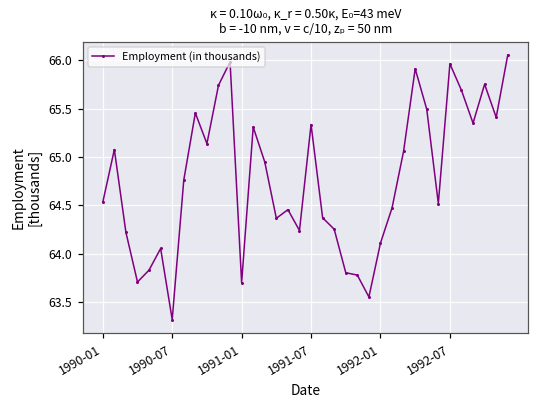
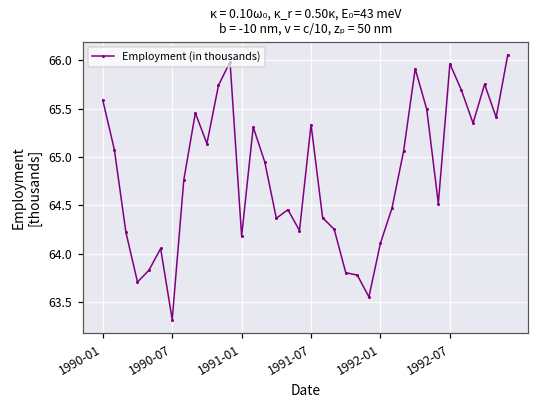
1990-01: 64.5 -> 65.6
1991-01: 63.7 -> 64.2
